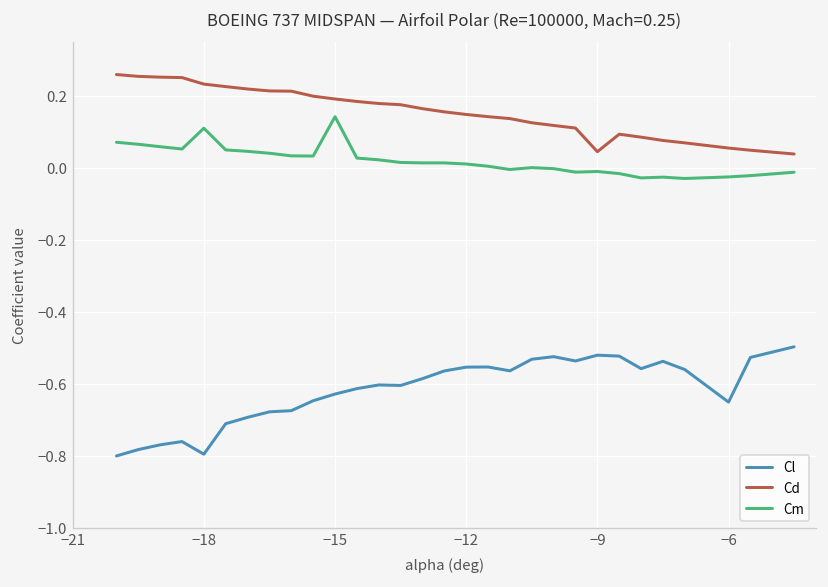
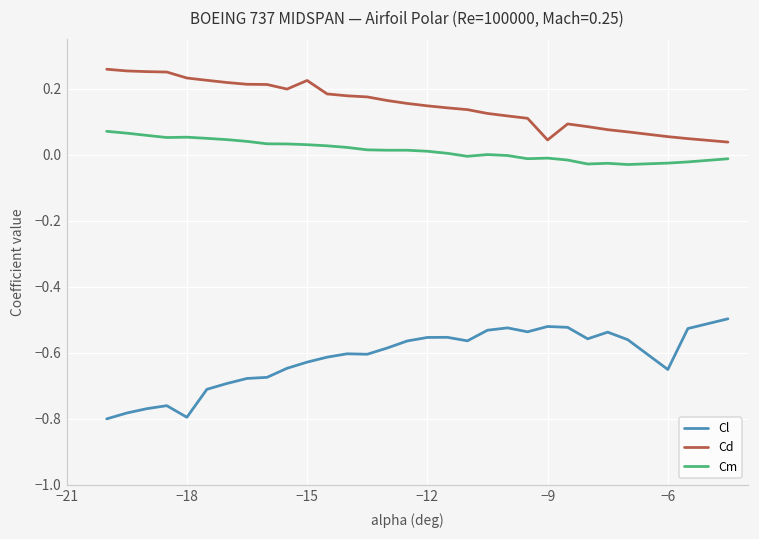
Cm, −18: 0.11 -> 0.05
Cd, −15: 0.19 -> 0.22
Cm, −15: 0.14 -> 0.03
